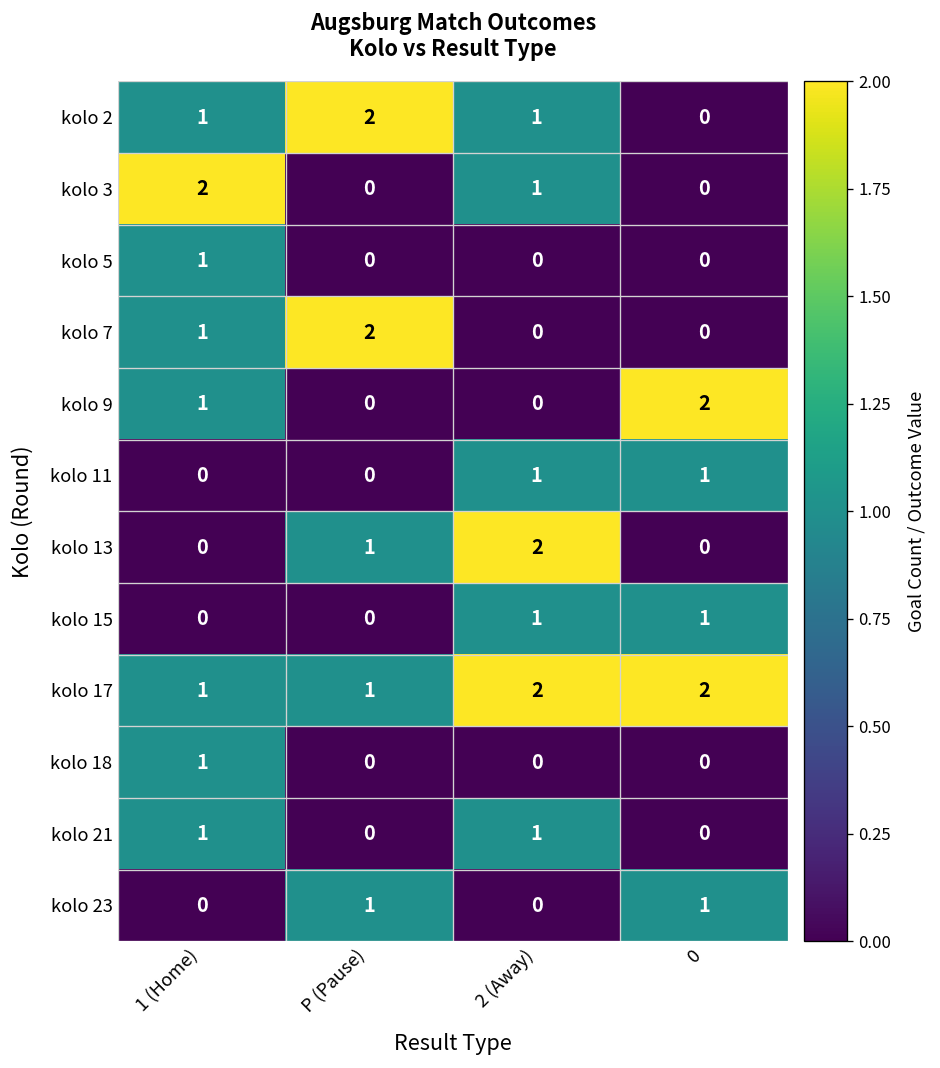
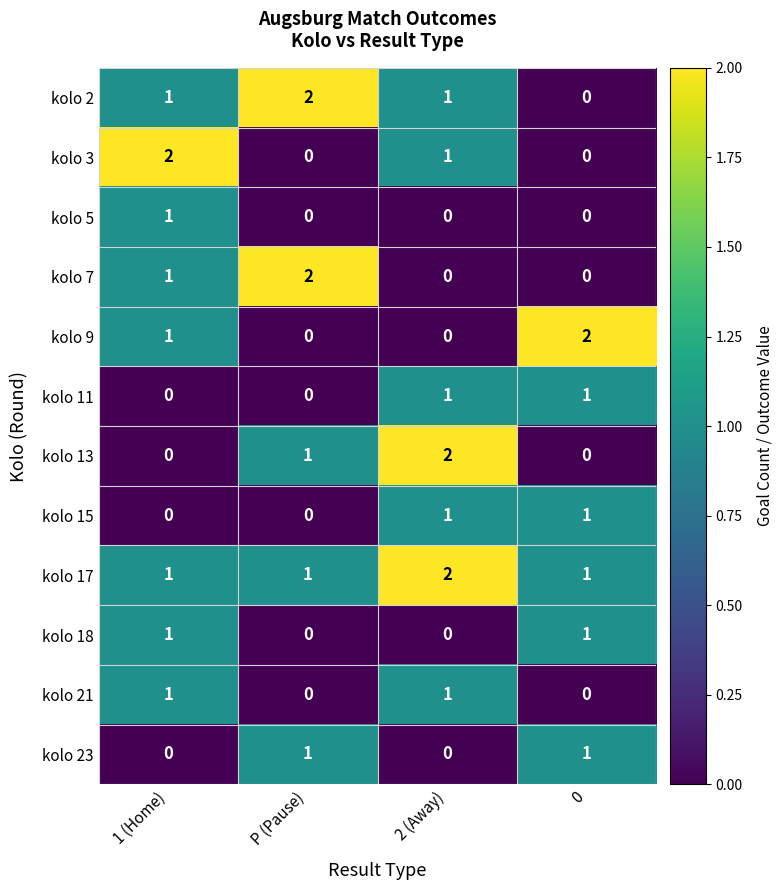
kolo 17, 0: 2 -> 1
kolo 18, 0: 0 -> 1
